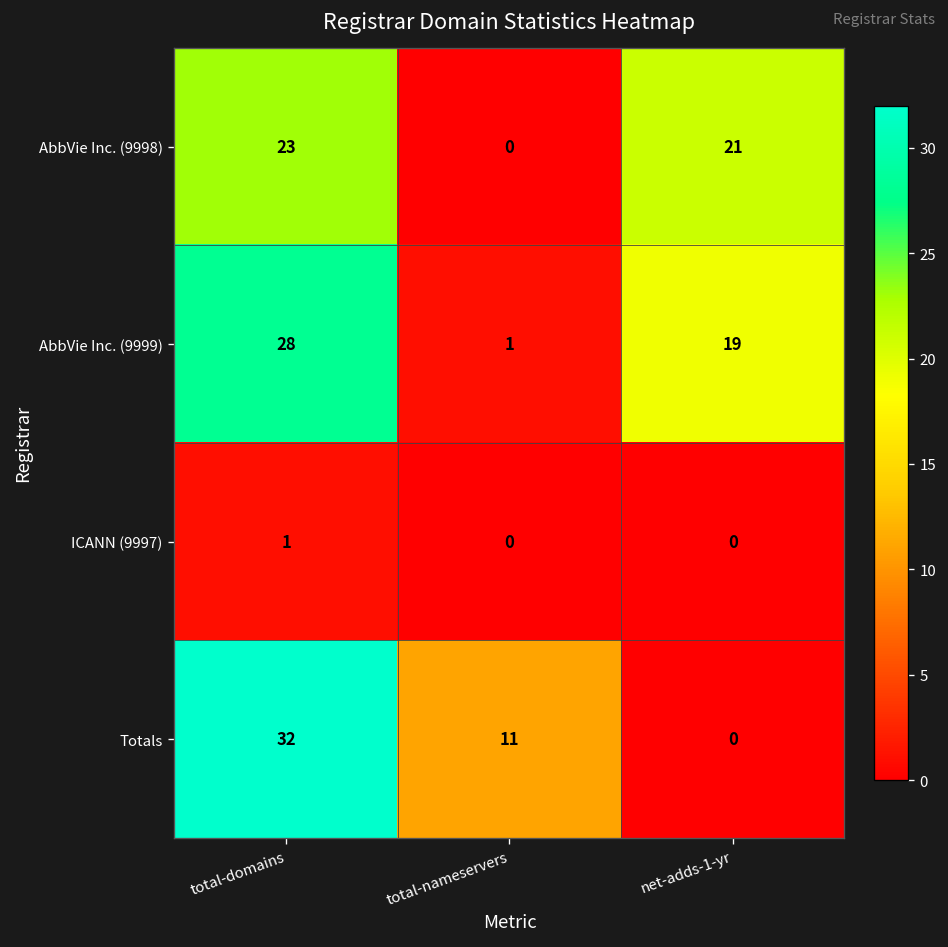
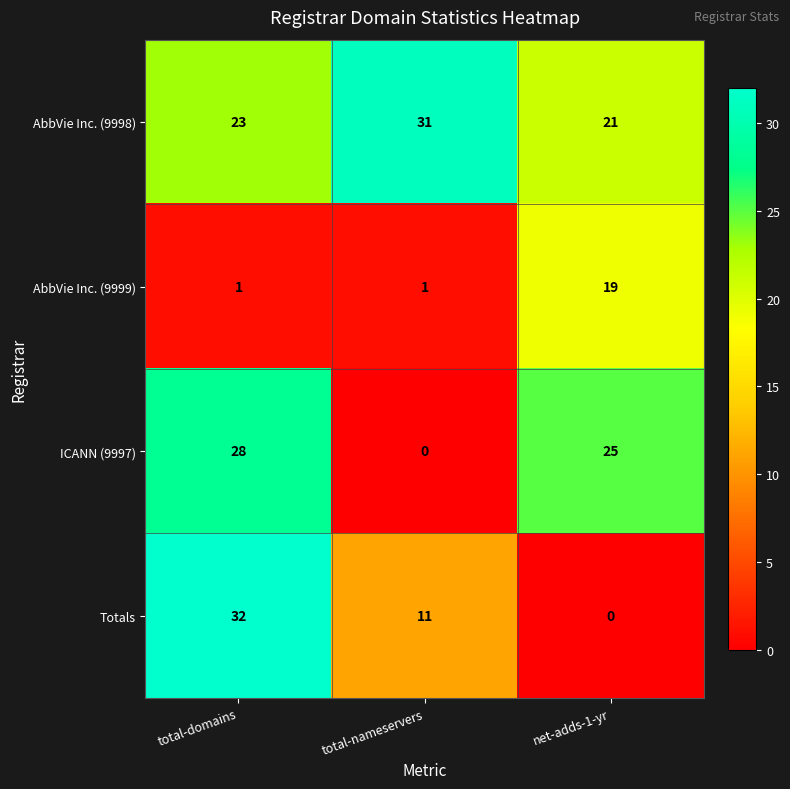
AbbVie Inc. (9998), total-nameservers: 0 -> 31
AbbVie Inc. (9999), total-domains: 28 -> 1
ICANN (9997), total-domains: 1 -> 28
ICANN (9997), net-adds-1-yr: 0 -> 25
